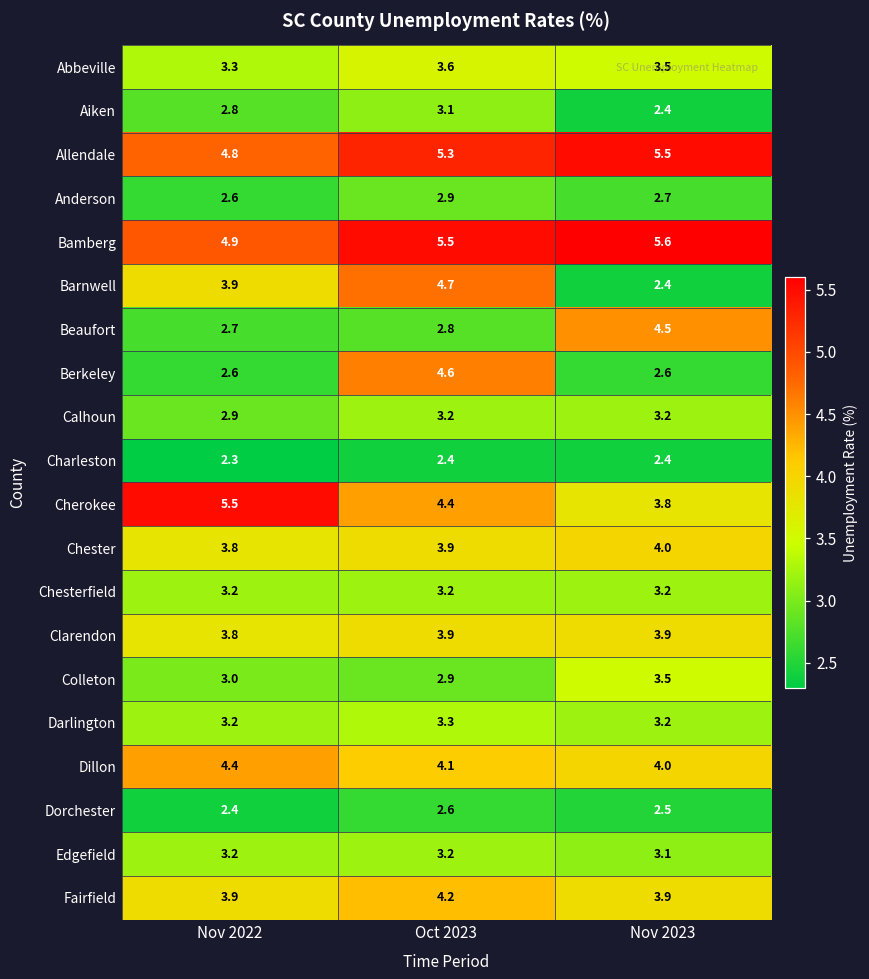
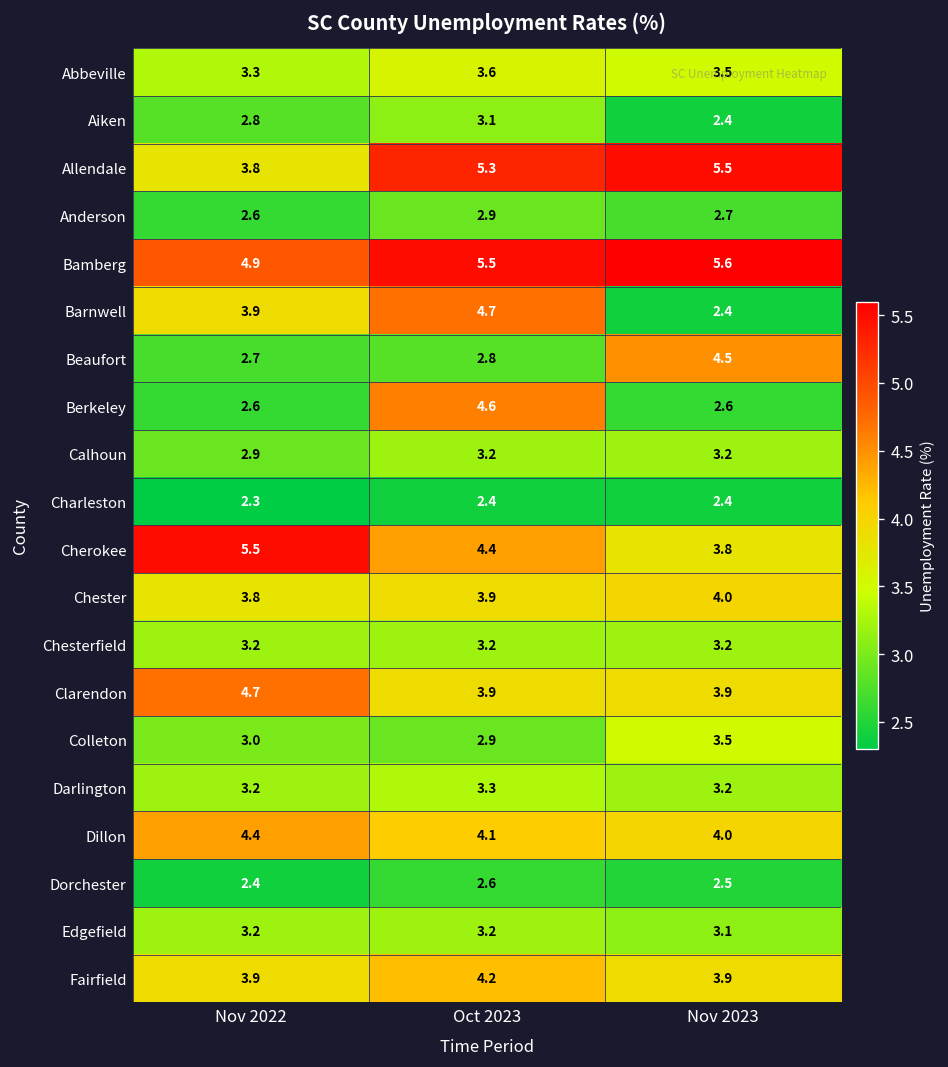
Allendale, Nov 2022: 4.8 -> 3.8
Clarendon, Nov 2022: 3.8 -> 4.7
